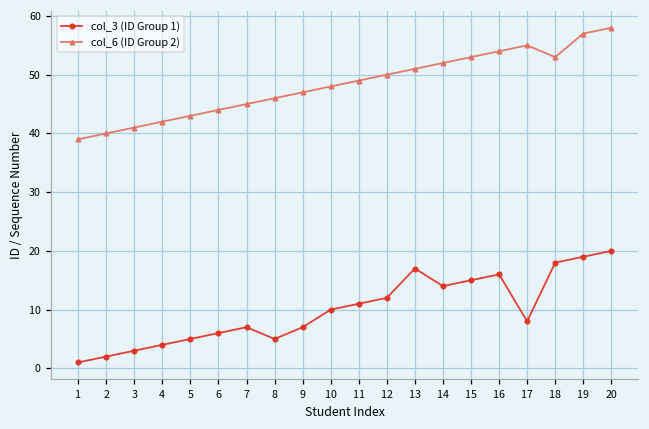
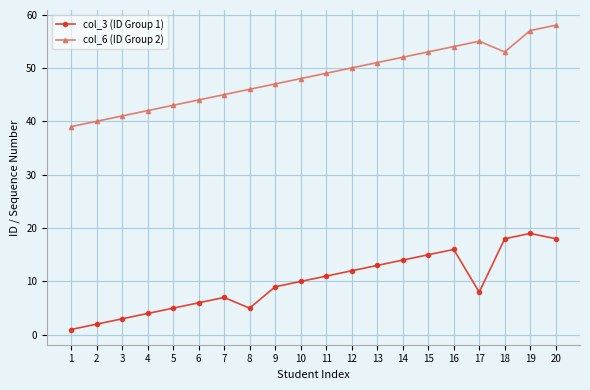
col_3 (ID Group 1), 9: 7 -> 9
col_3 (ID Group 1), 13: 17 -> 13
col_3 (ID Group 1), 20: 20 -> 18
